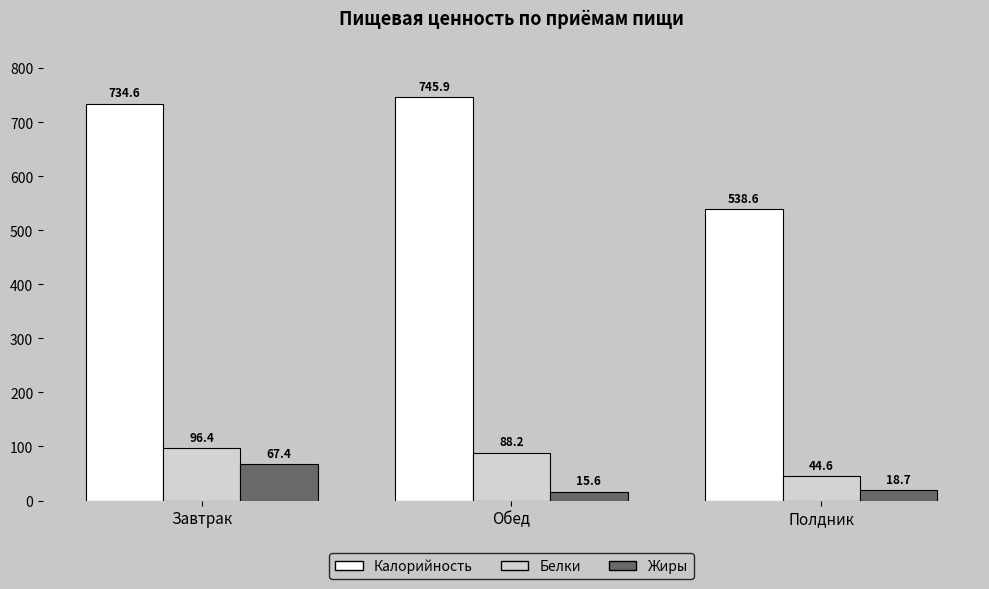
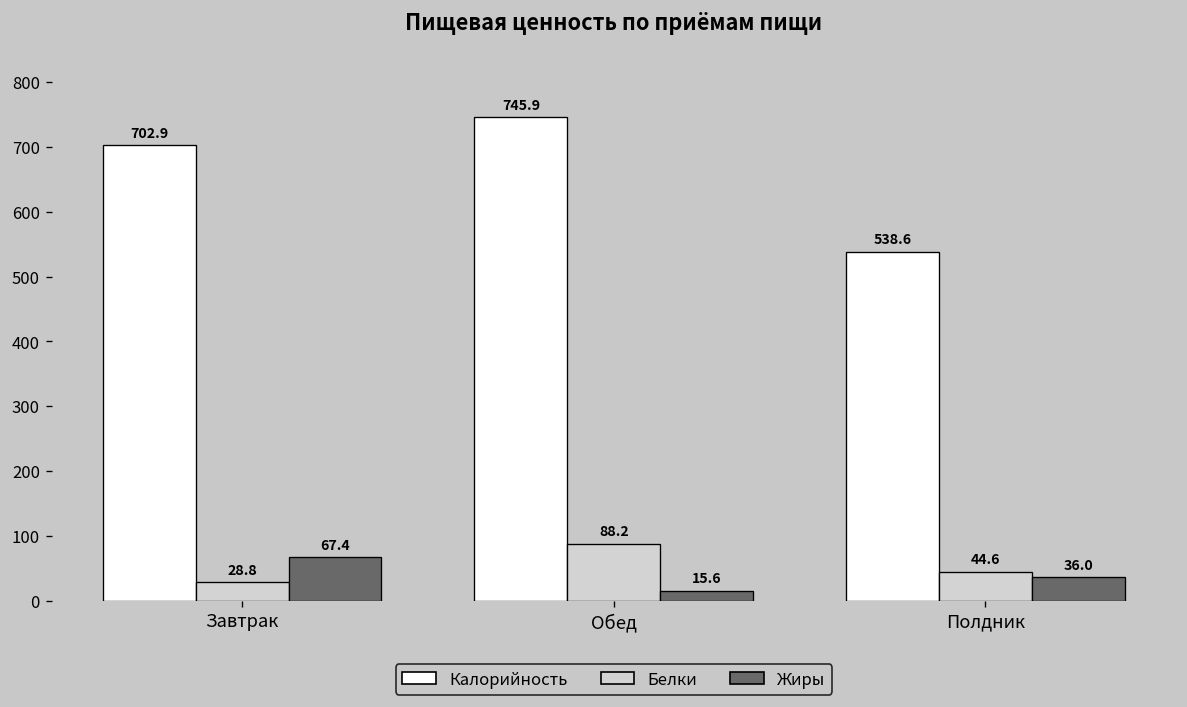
Калорийность, Завтрак: 734.6 -> 702.9
Белки, Завтрак: 96.4 -> 28.8
Жиры, Полдник: 18.7 -> 36.0
